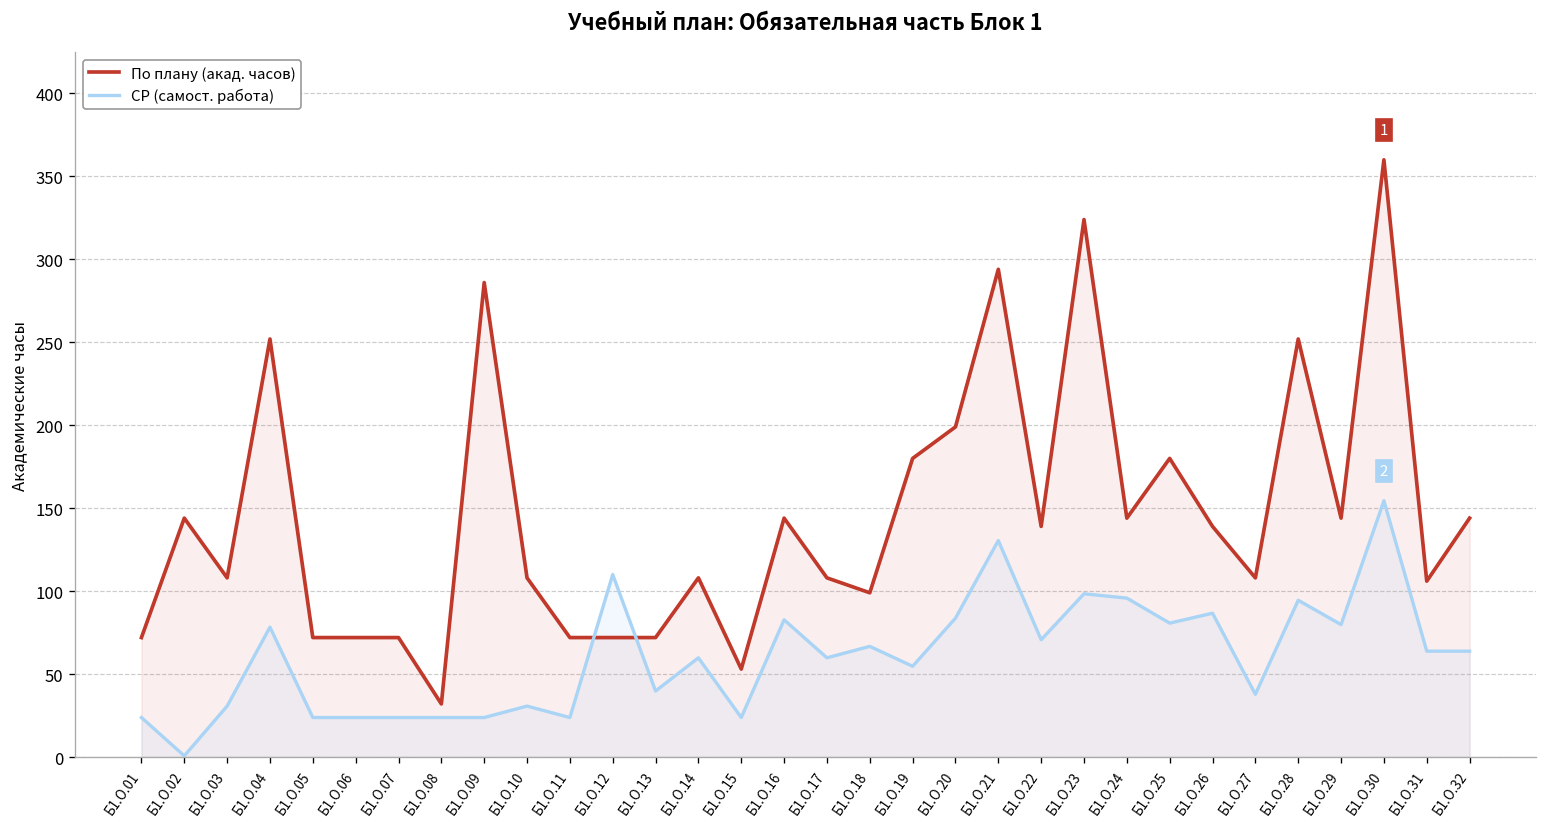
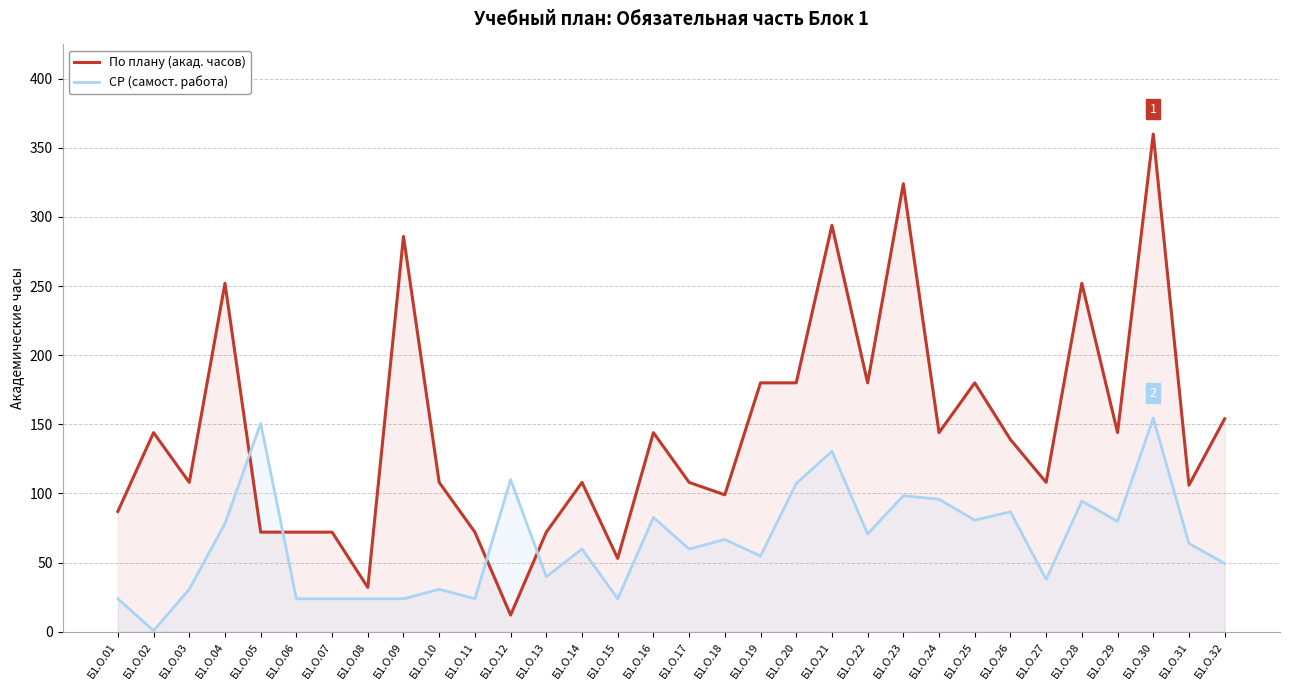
По плану (акад. часов), Б1.О.01: 72 -> 87
СР (самост. работа), Б1.О.05: 24 -> 151
По плану (акад. часов), Б1.О.12: 72 -> 12
По плану (акад. часов), Б1.О.20: 199 -> 180
СР (самост. работа), Б1.О.20: 84 -> 107
По плану (акад. часов), Б1.О.22: 139 -> 180
По плану (акад. часов), Б1.О.32: 144 -> 154
СР (самост. работа), Б1.О.32: 64 -> 49
